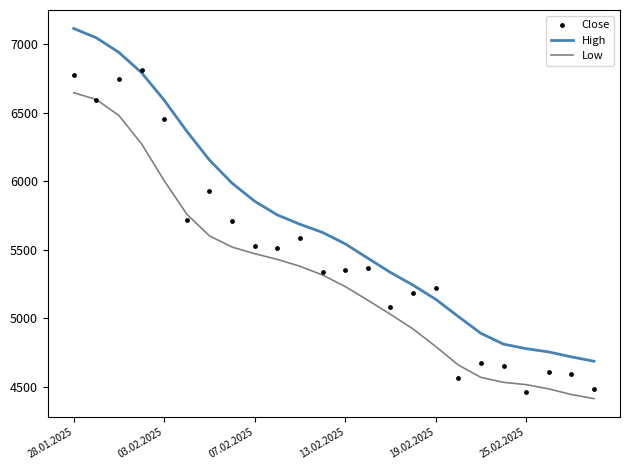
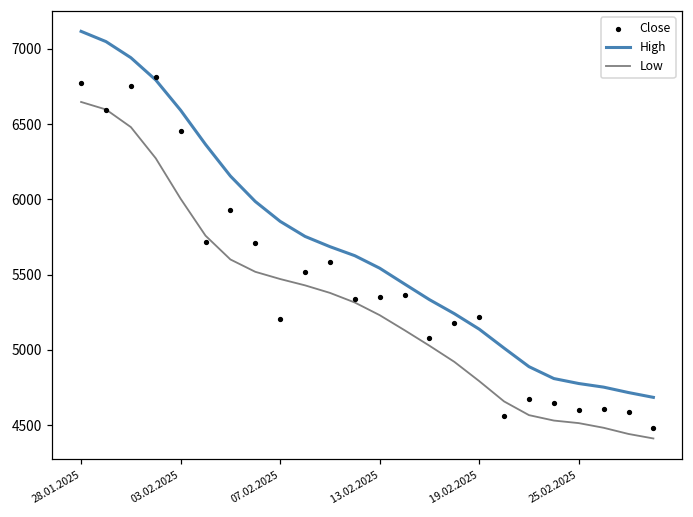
Close, 07.02.2025: 5530 -> 5200
Close, 25.02.2025: 4460 -> 4600
